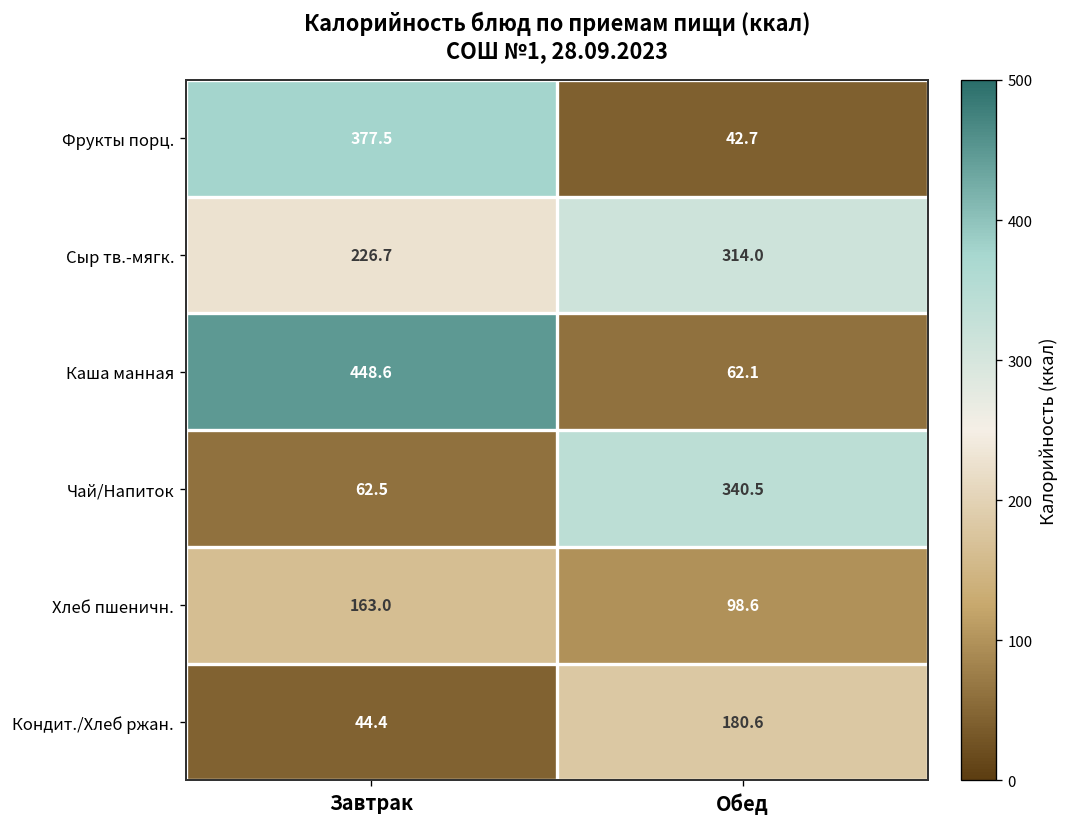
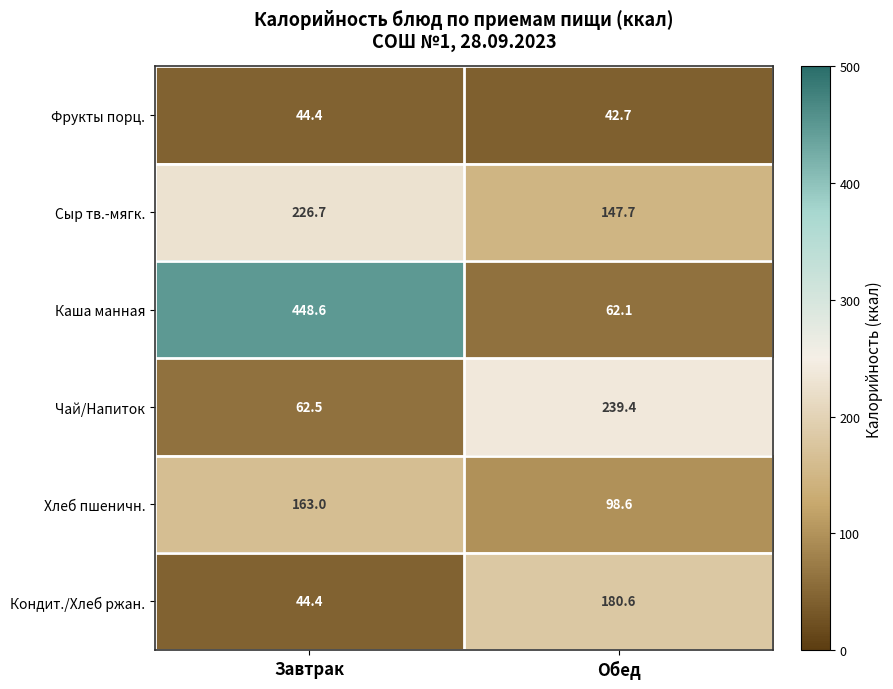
Фрукты порц., Завтрак: 377.5 -> 44.4
Сыр тв.-мягк., Обед: 314.0 -> 147.7
Чай/Напиток, Обед: 340.5 -> 239.4
